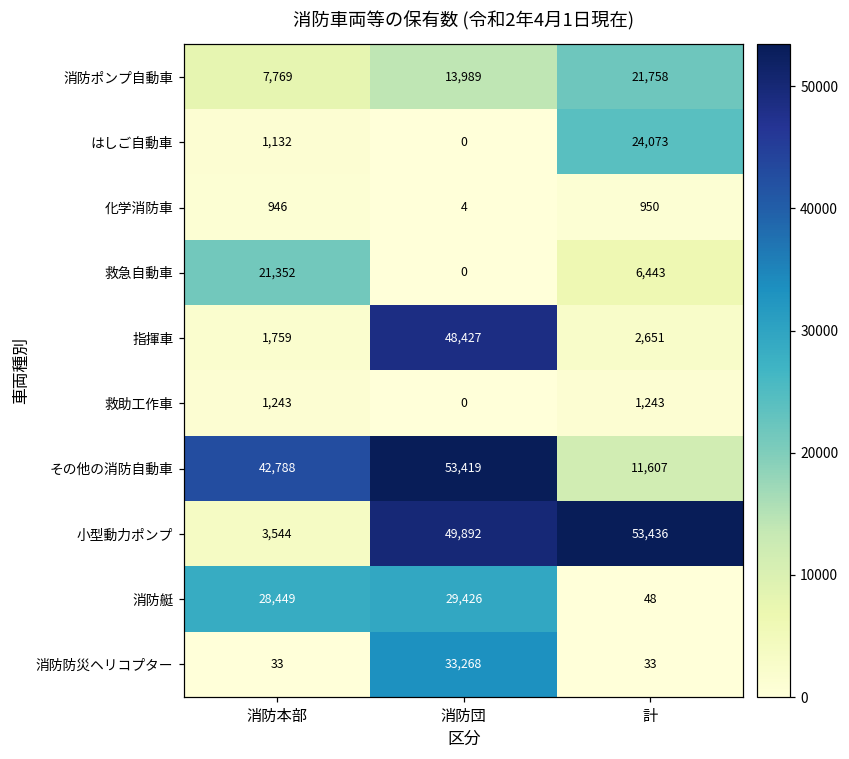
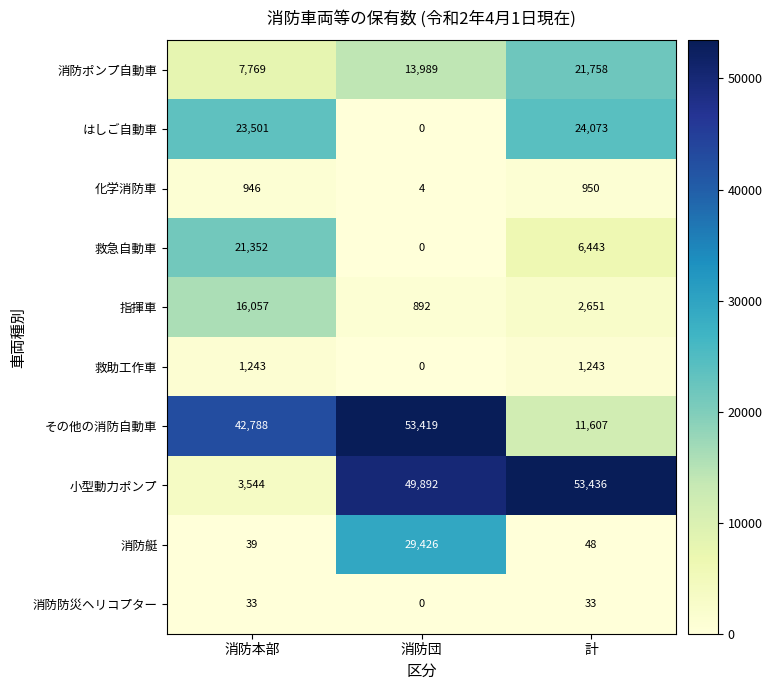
はしご自動車, 消防本部: 1,132 -> 23,501
指揮車, 消防本部: 1,759 -> 16,057
指揮車, 消防団: 48,427 -> 892
消防艇, 消防本部: 28,449 -> 39
消防防災ヘリコプター, 消防団: 33,268 -> 0
